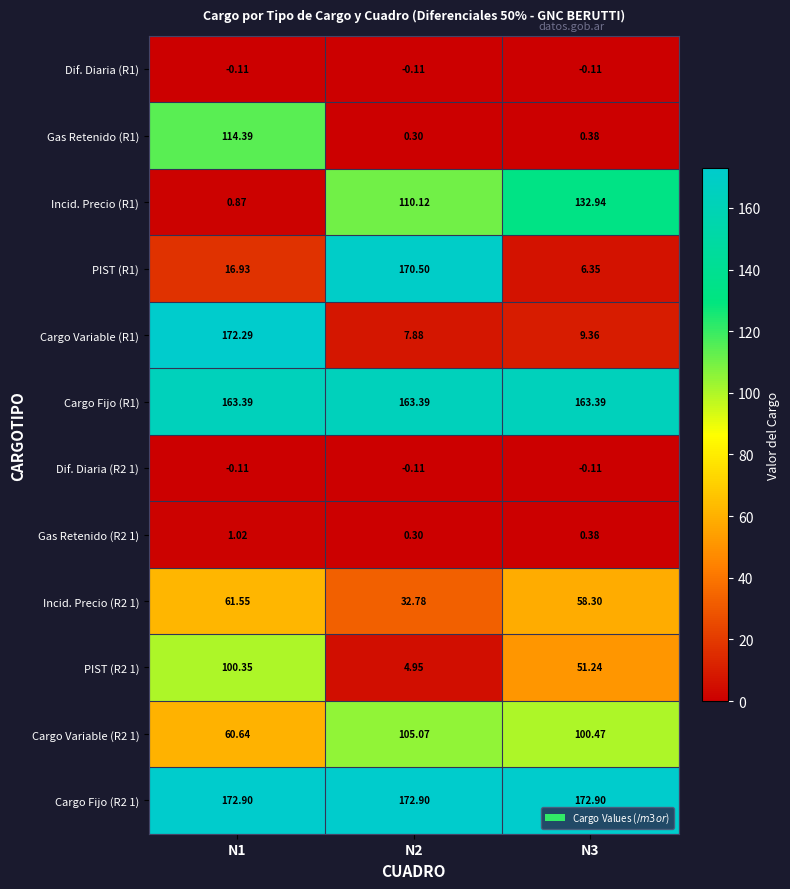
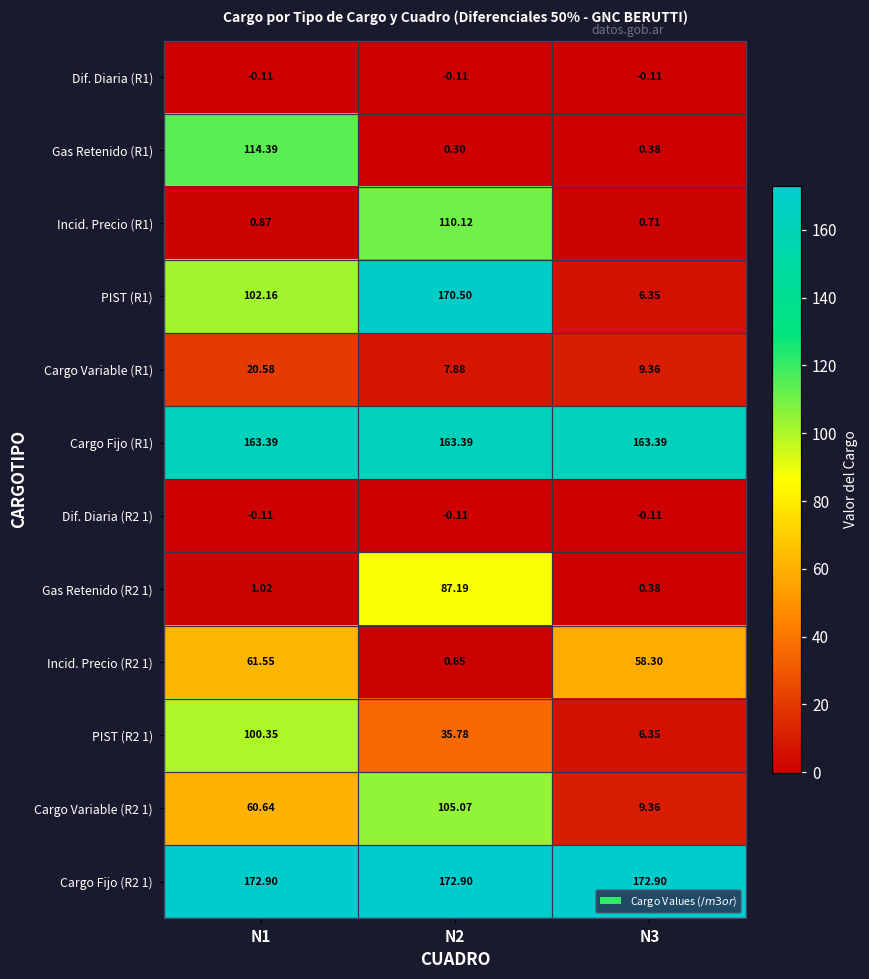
Incid. Precio (R1), N3: 132.94 -> 0.71
PIST (R1), N1: 16.93 -> 102.16
Cargo Variable (R1), N1: 172.29 -> 20.58
Gas Retenido (R2 1), N2: 0.30 -> 87.19
Incid. Precio (R2 1), N2: 32.78 -> 0.65
PIST (R2 1), N2: 4.95 -> 35.78
PIST (R2 1), N3: 51.24 -> 6.35
Cargo Variable (R2 1), N3: 100.47 -> 9.36
